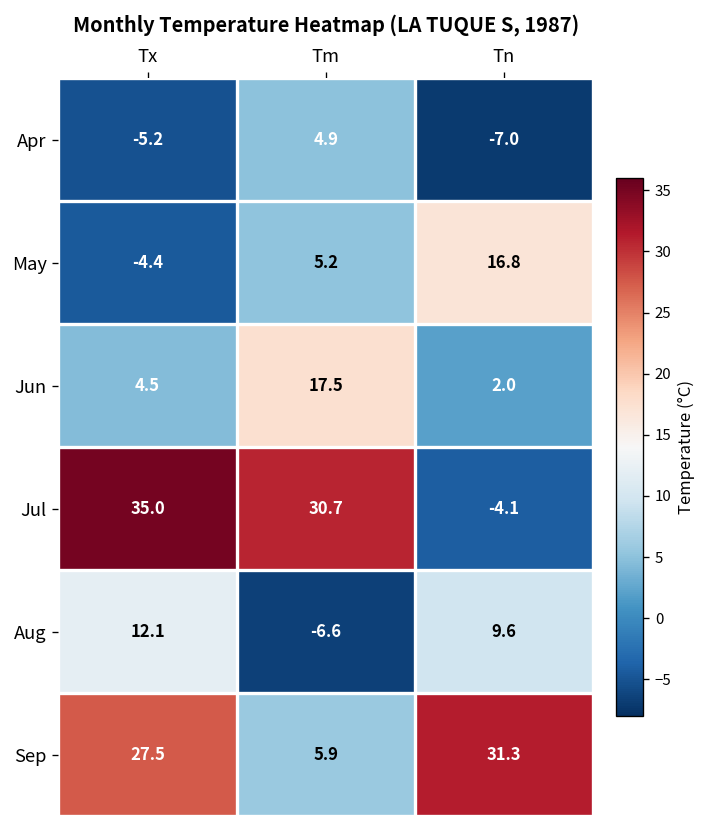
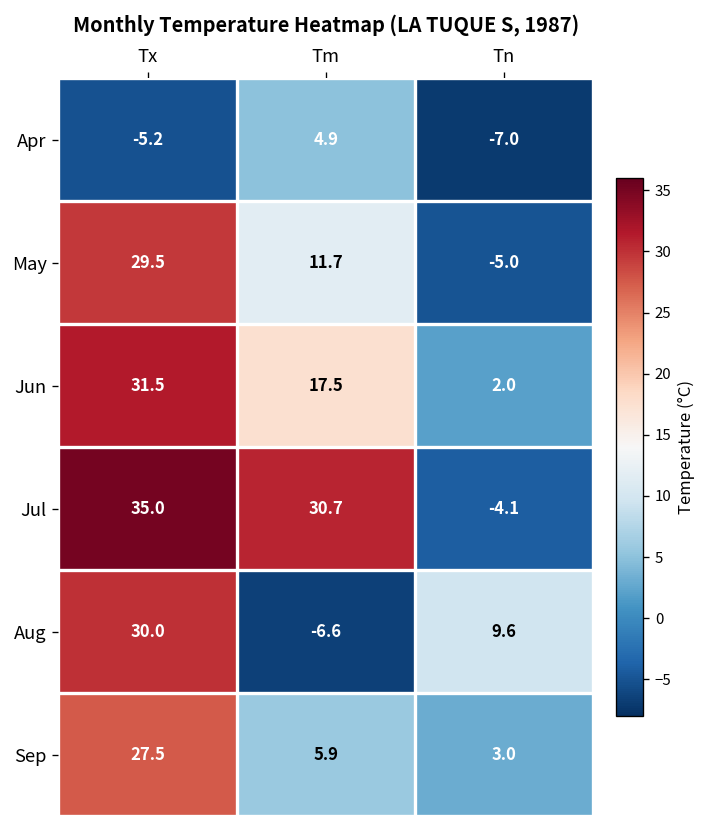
May, Tx: -4.4 -> 29.5
May, Tm: 5.2 -> 11.7
May, Tn: 16.8 -> -5.0
Jun, Tx: 4.5 -> 31.5
Aug, Tx: 12.1 -> 30.0
Sep, Tn: 31.3 -> 3.0
